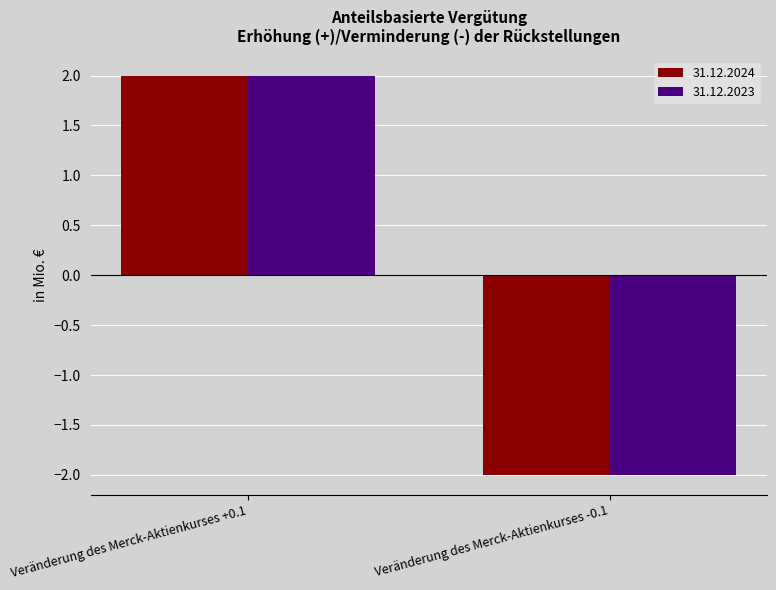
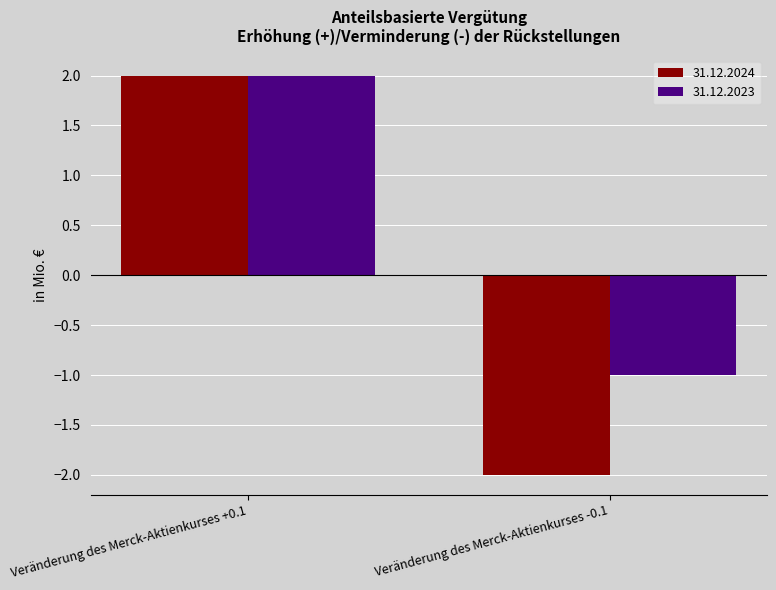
31.12.2023, Veränderung des Merck-Aktienkurses -0.1: -2 -> -1
